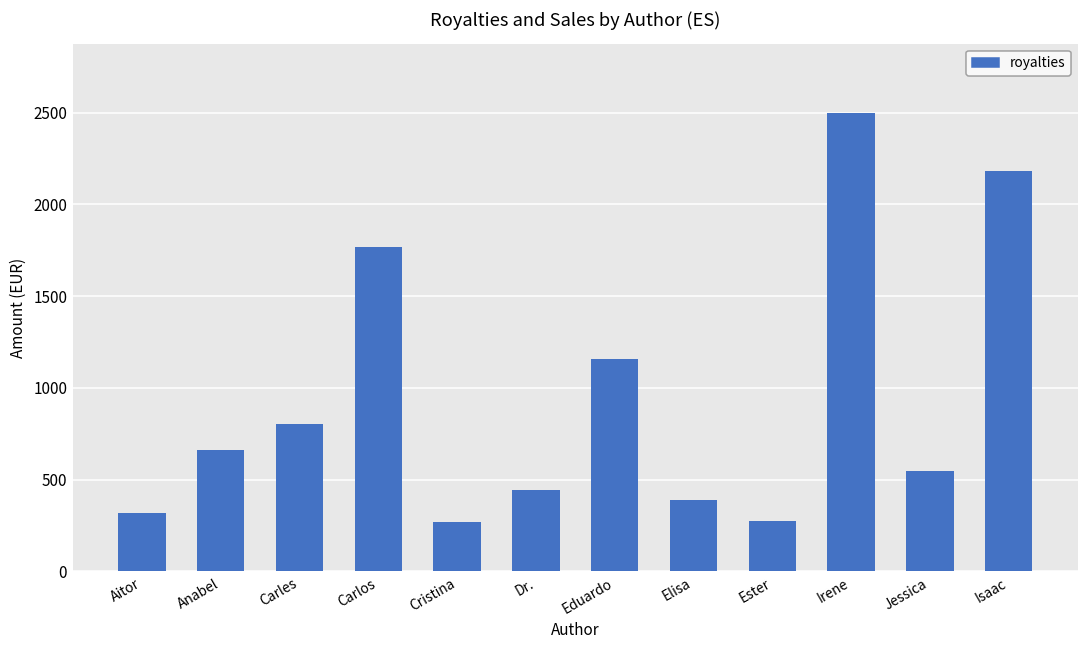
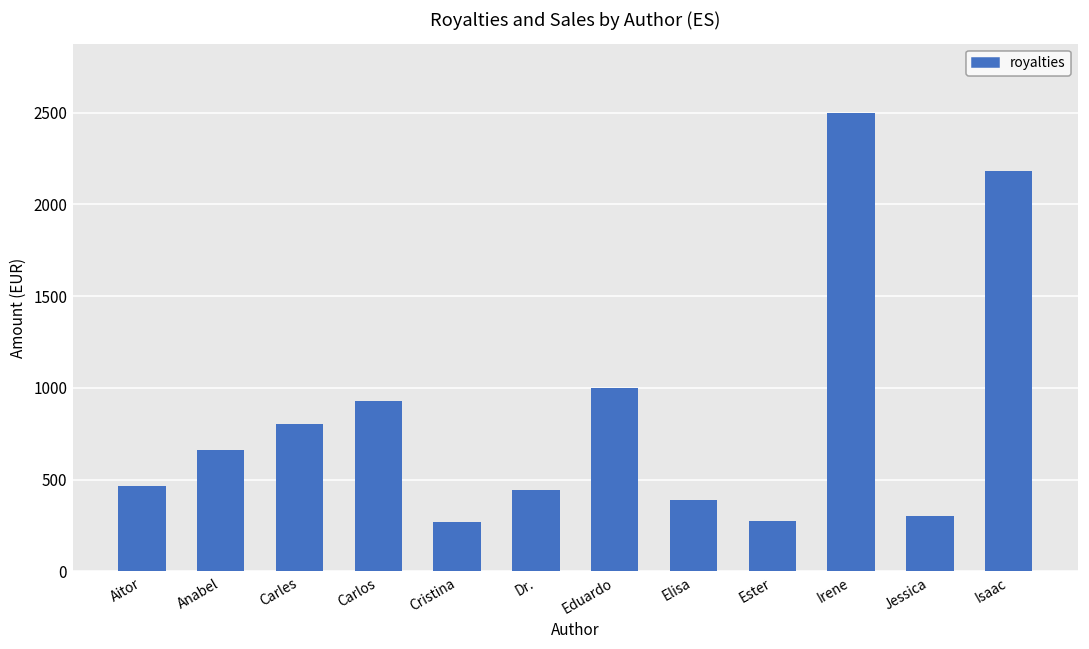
Aitor: 320 -> 470
Carlos: 1770 -> 930
Eduardo: 1160 -> 1000
Jessica: 550 -> 300
